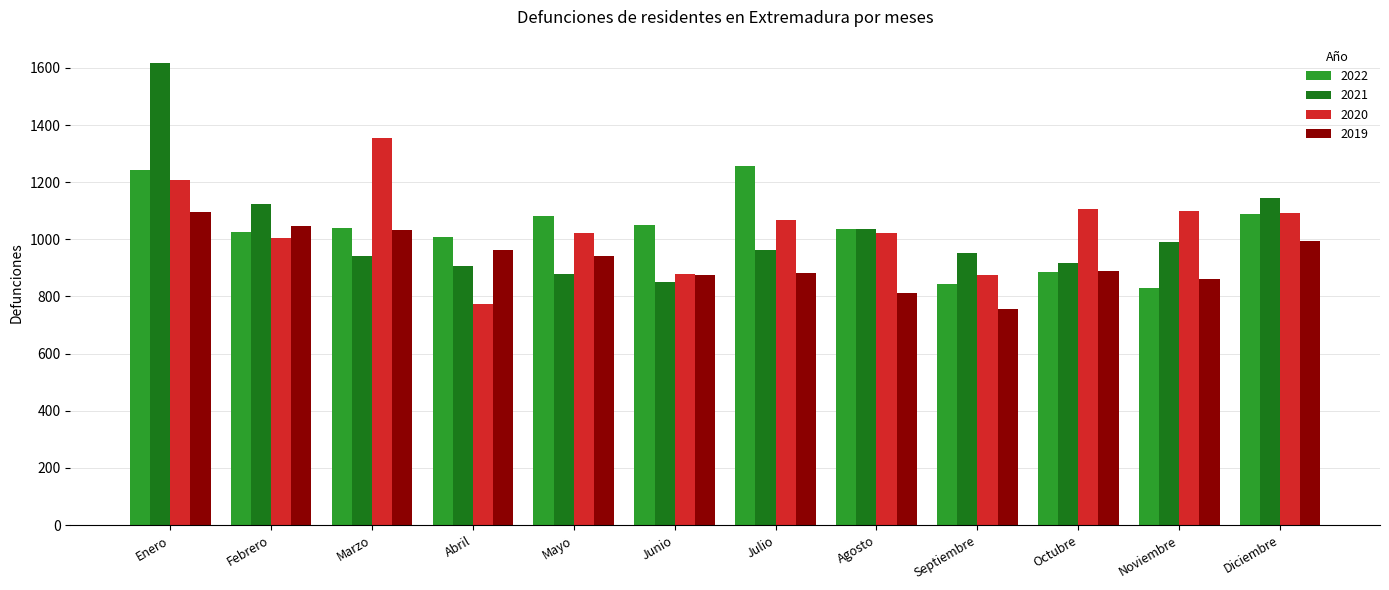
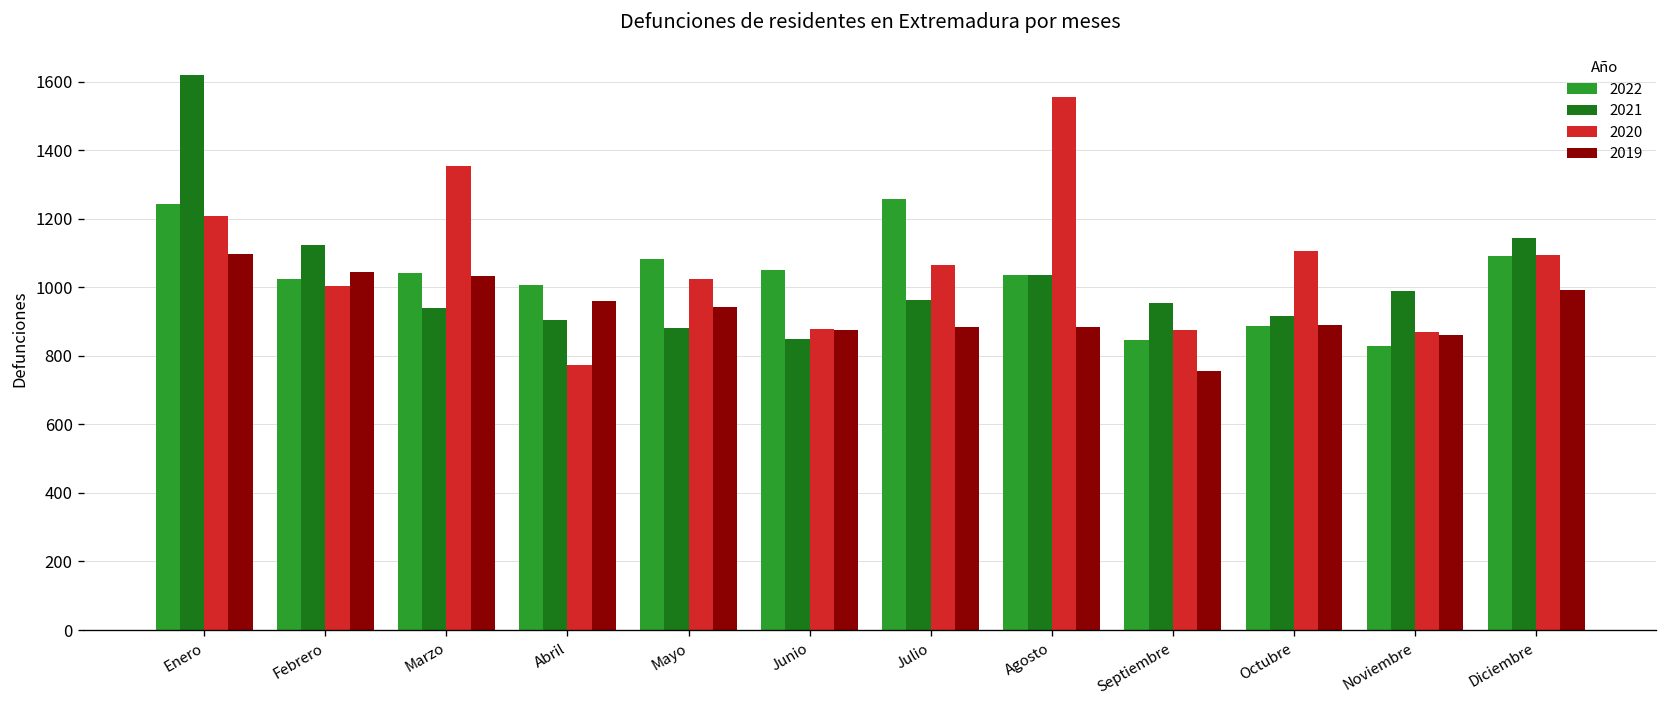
2020, Agosto: 1020 -> 1560
2019, Agosto: 810 -> 890
2020, Noviembre: 1100 -> 870
